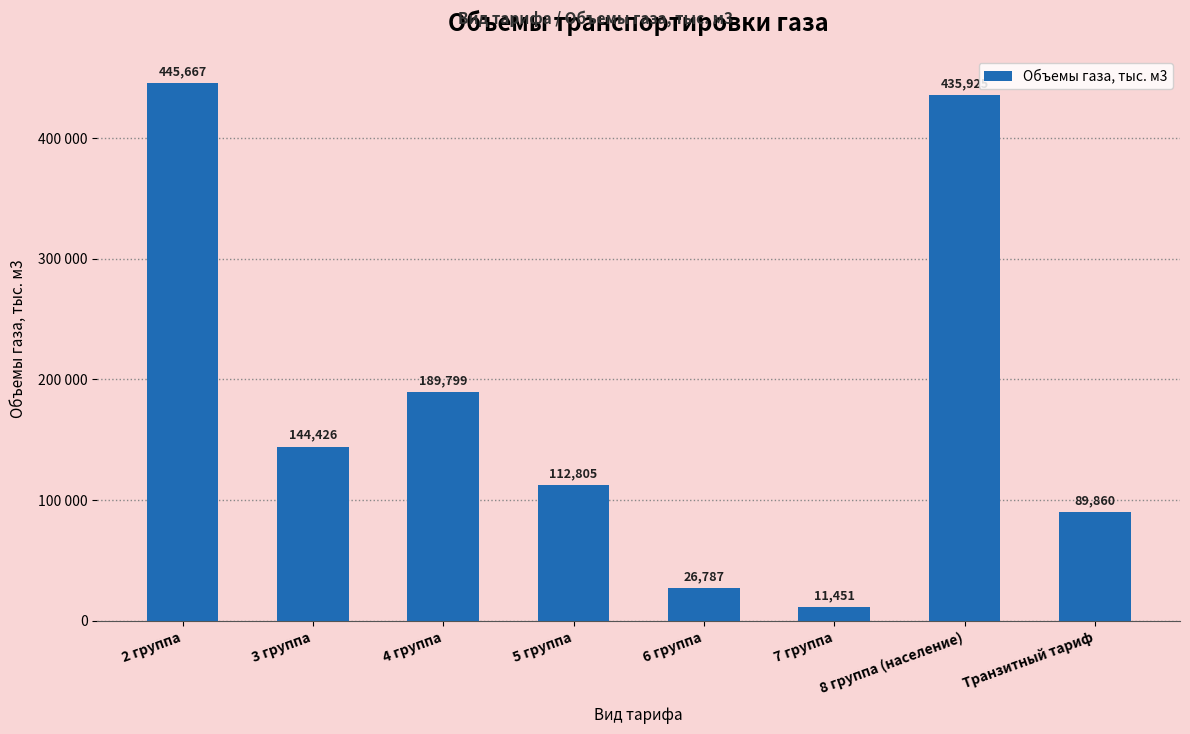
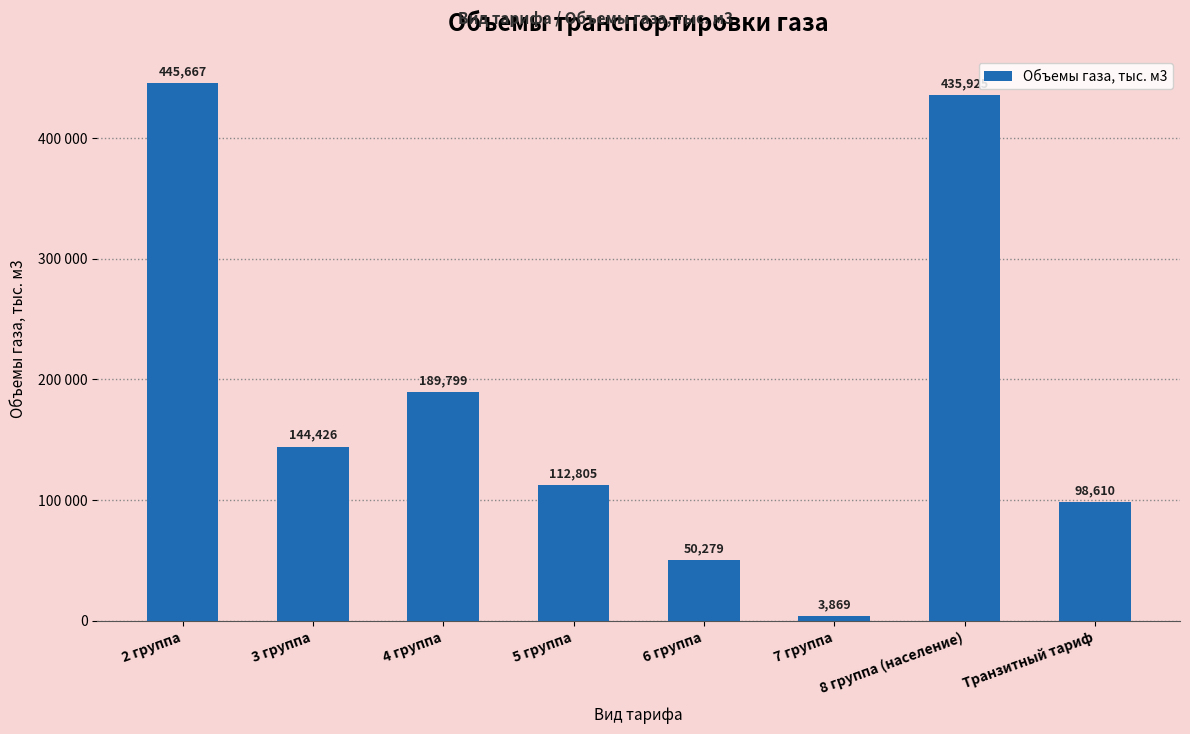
6 группа: 26,787 -> 50,279
7 группа: 11,451 -> 3,869
Транзитный тариф: 89,860 -> 98,610
